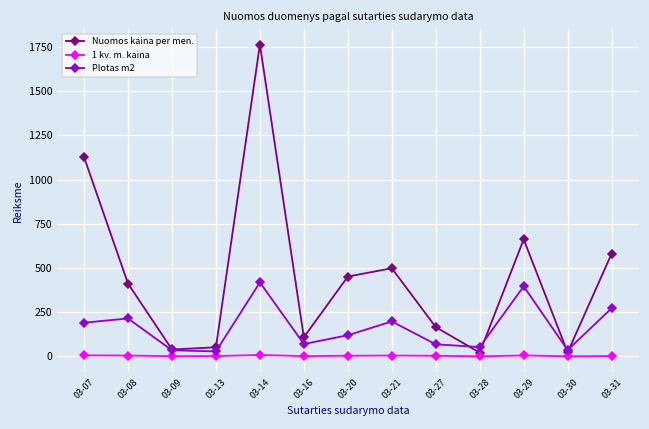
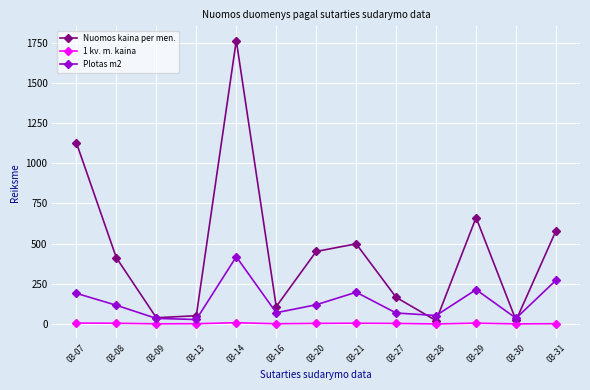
Plotas m2, 03-08: 210 -> 120
Plotas m2, 03-29: 400 -> 210
